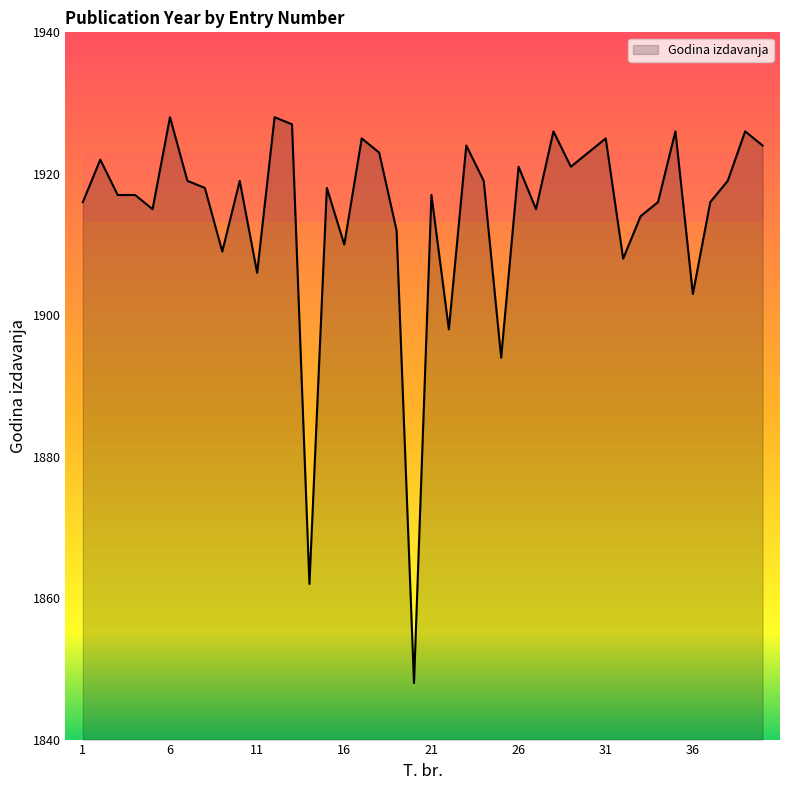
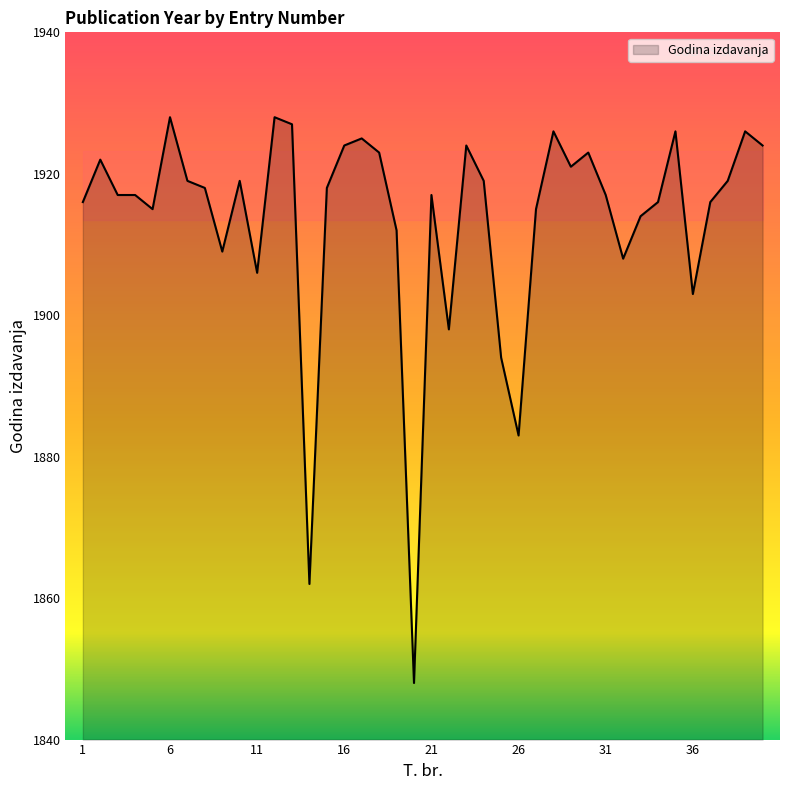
Godina izdavanja, 16: 1910 -> 1924
Godina izdavanja, 26: 1921 -> 1883
Godina izdavanja, 31: 1925 -> 1917
